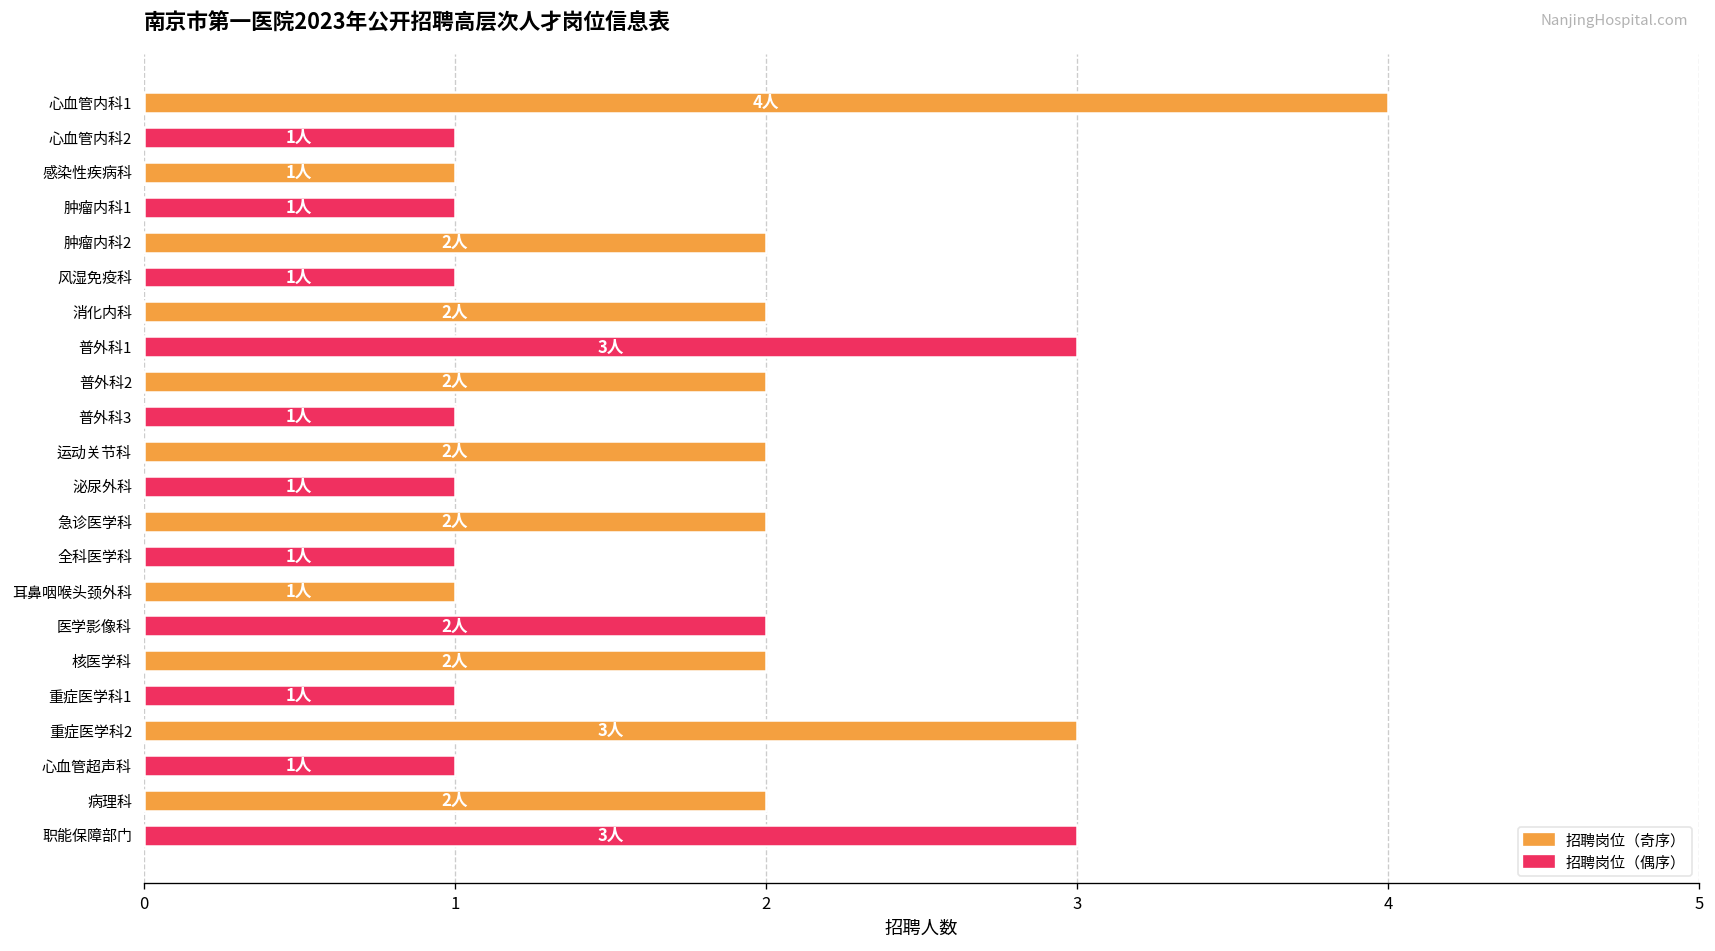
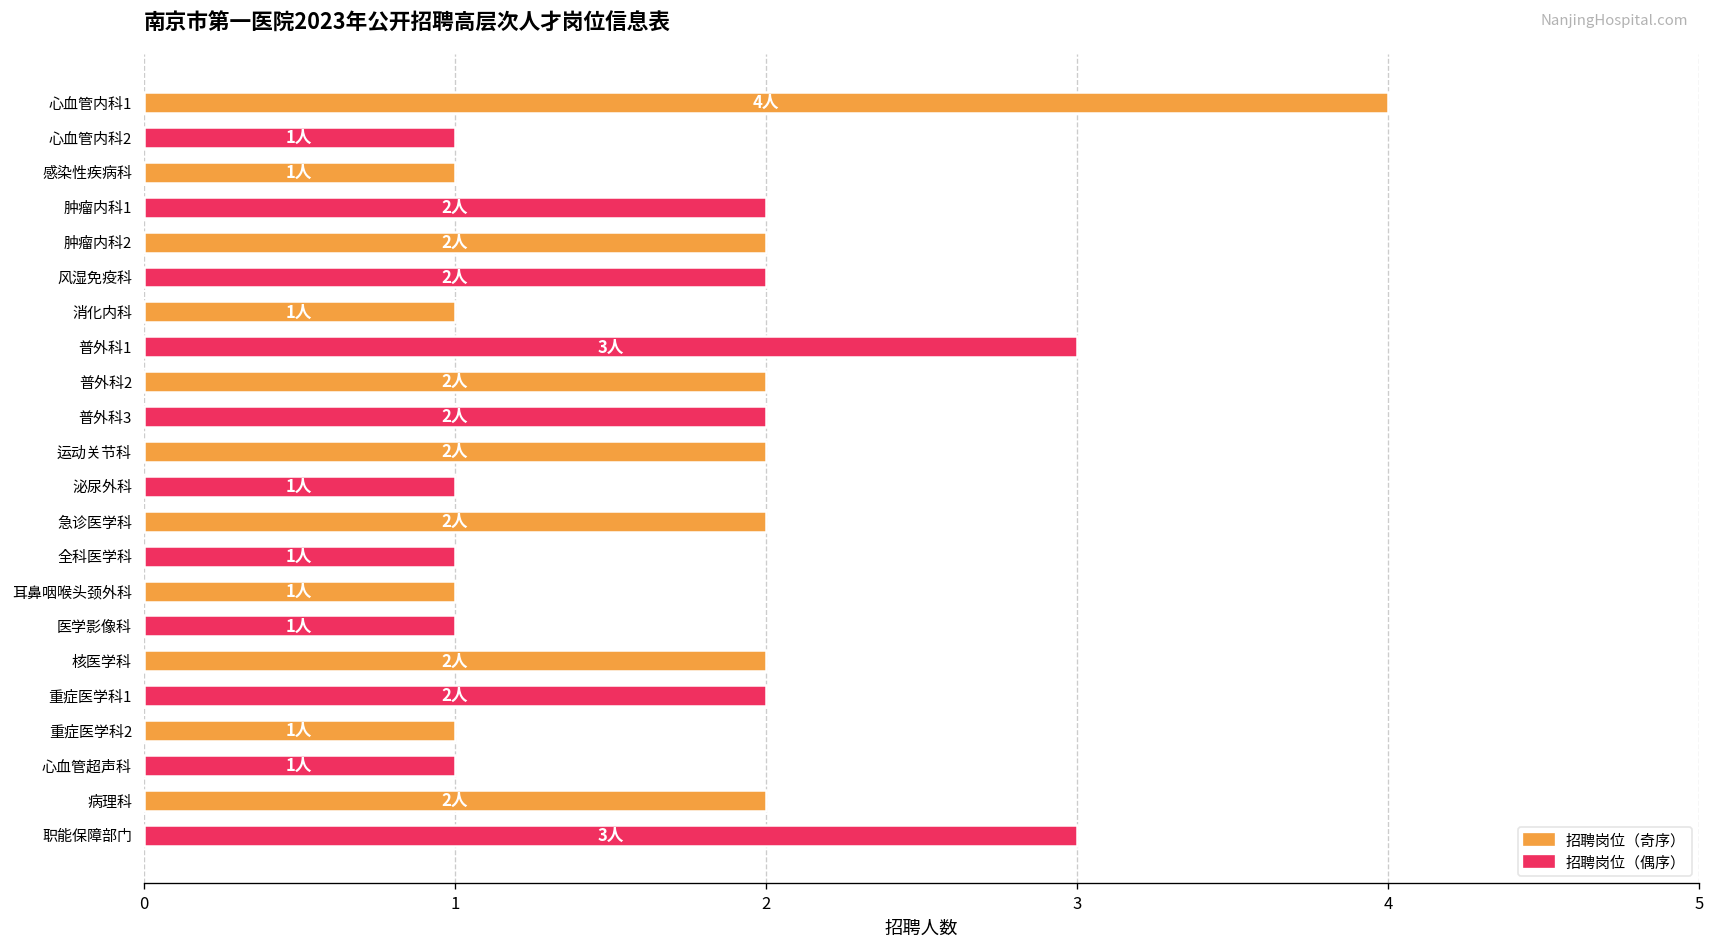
肿瘤内科1: 1人 -> 2人
风湿免疫科: 1人 -> 2人
消化内科: 2人 -> 1人
普外科3: 1人 -> 2人
医学影像科: 2人 -> 1人
重症医学科1: 1人 -> 2人
重症医学科2: 3人 -> 1人
